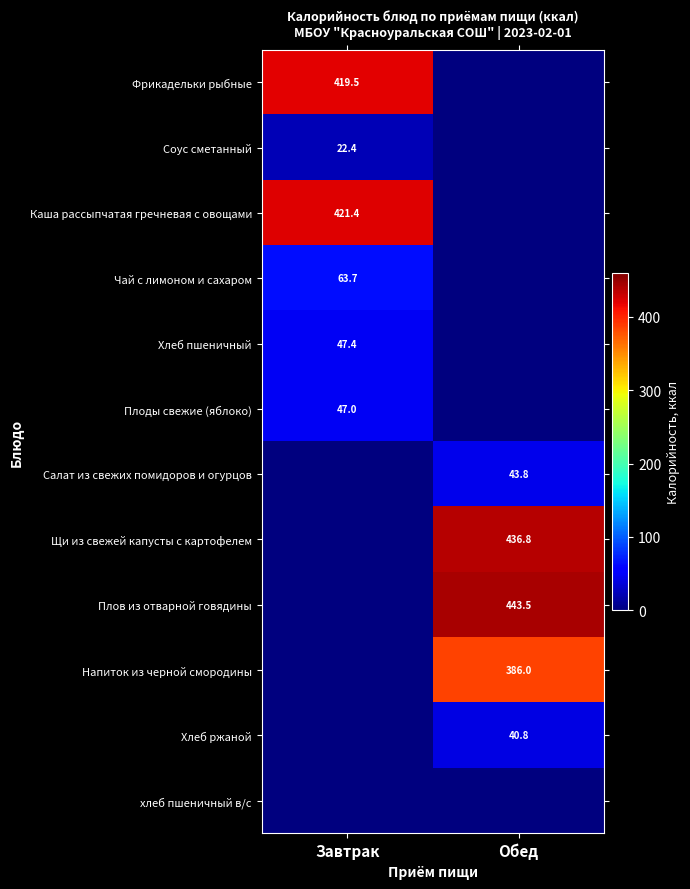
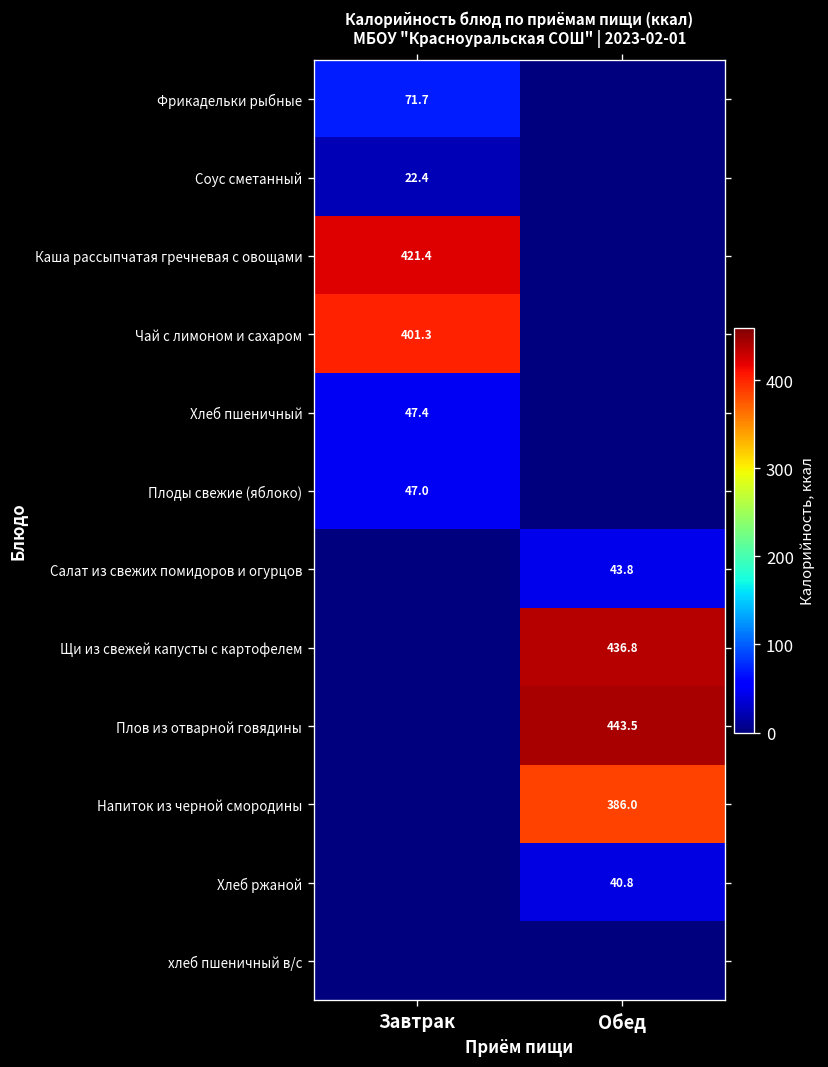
Фрикадельки рыбные, Завтрак: 419.5 -> 71.7
Чай с лимоном и сахаром, Завтрак: 63.7 -> 401.3
